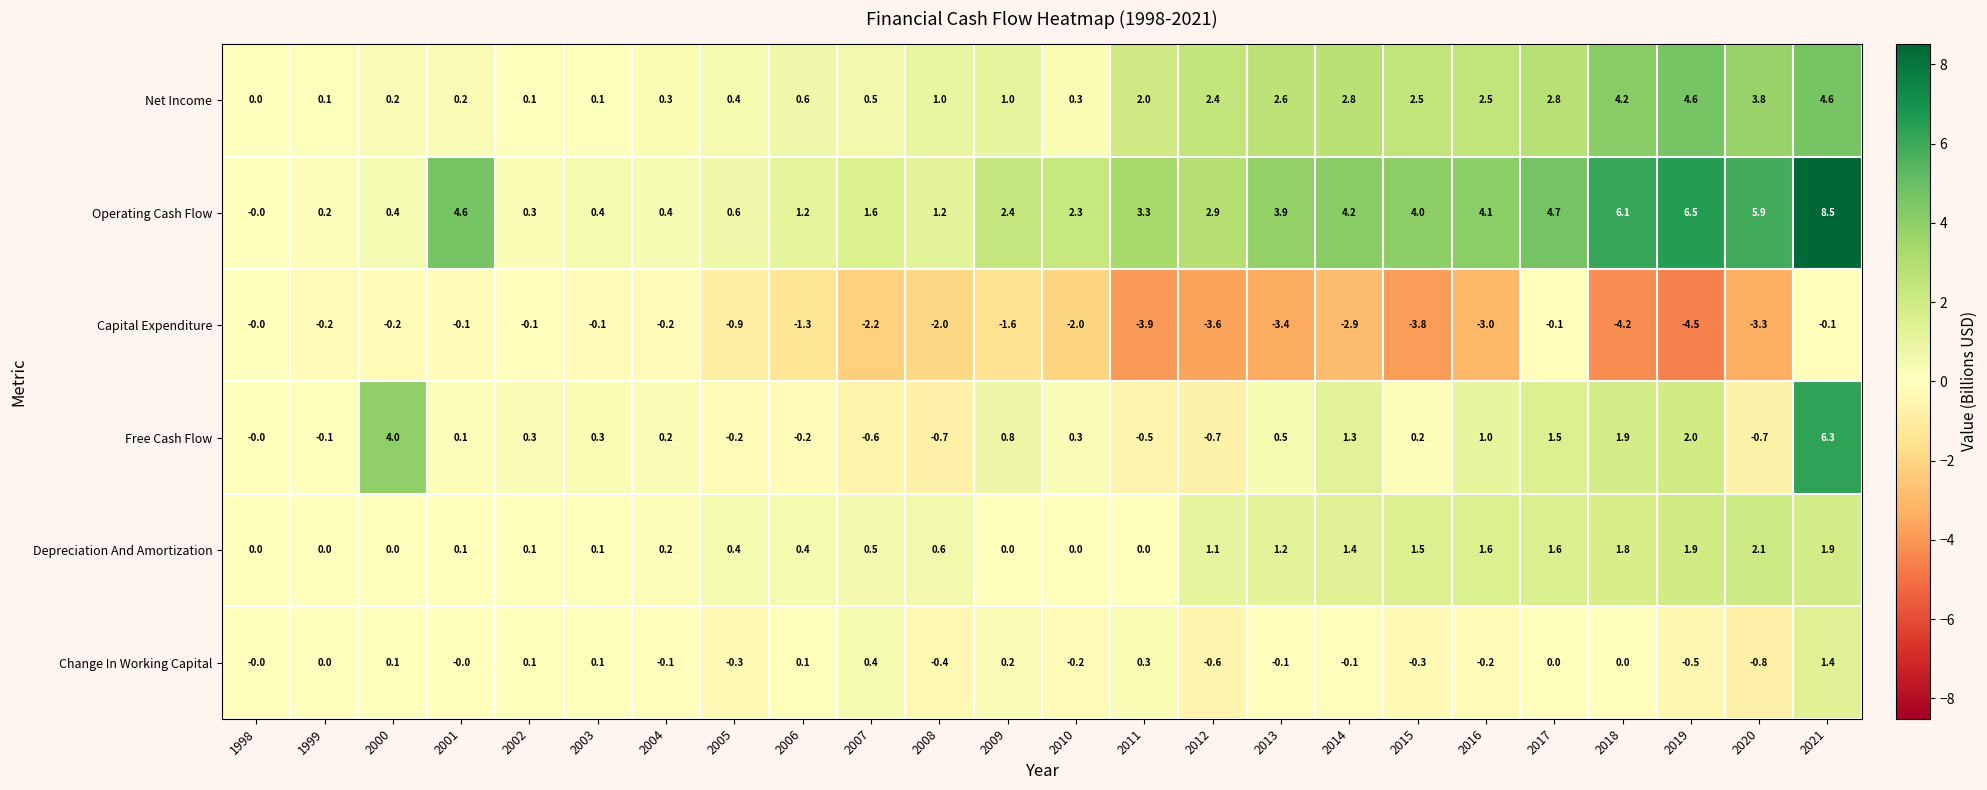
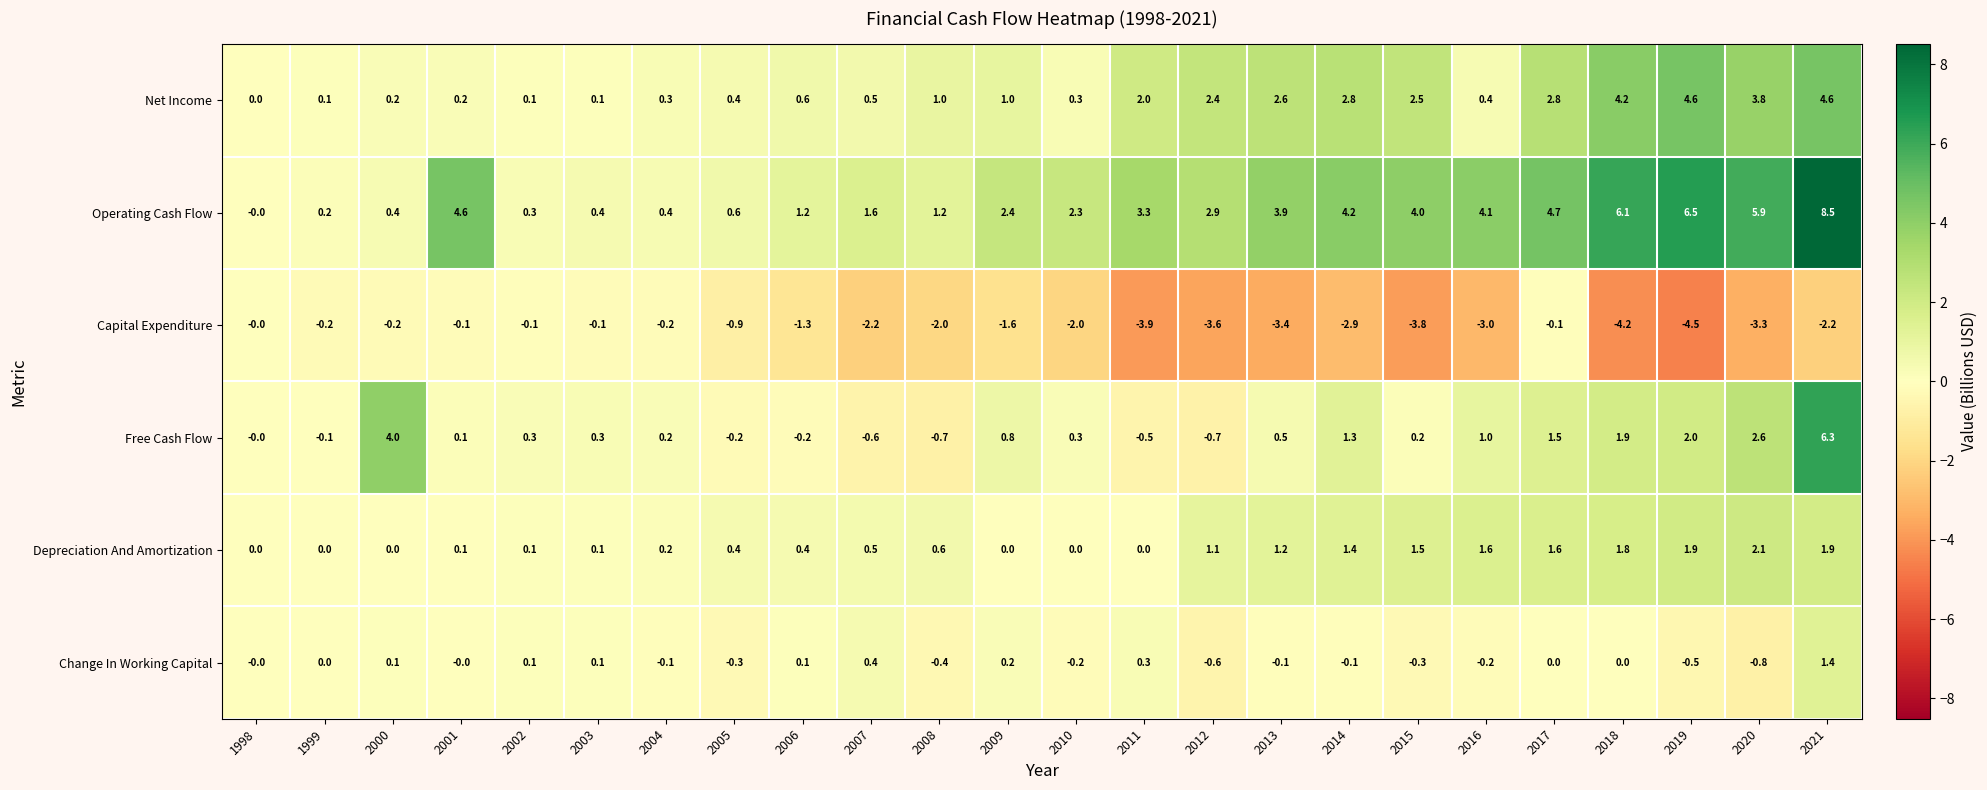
Net Income, 2016: 2.5 -> 0.4
Capital Expenditure, 2021: -0.1 -> -2.2
Free Cash Flow, 2020: -0.7 -> 2.6
